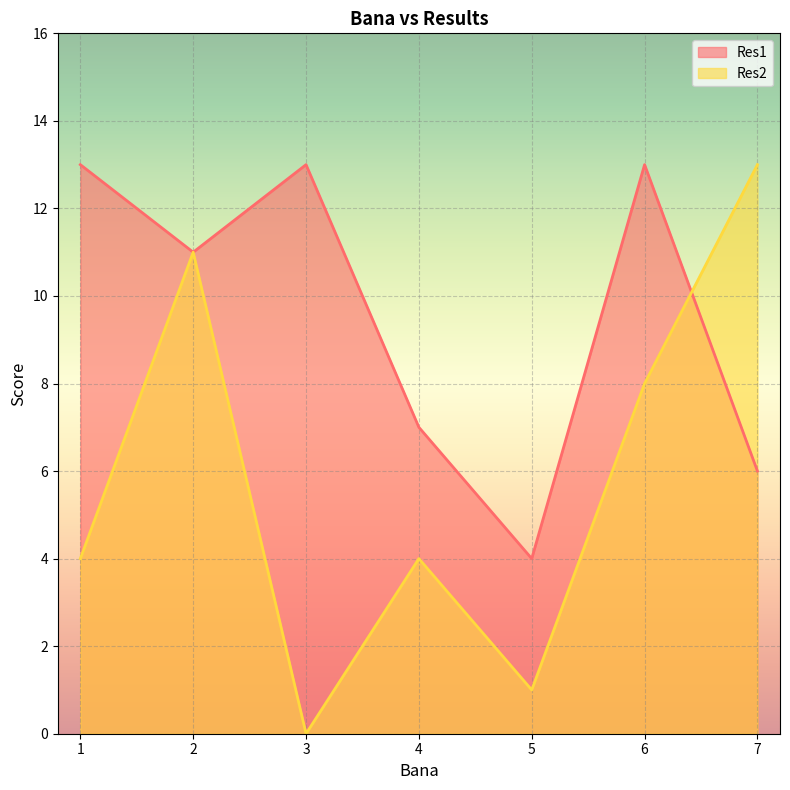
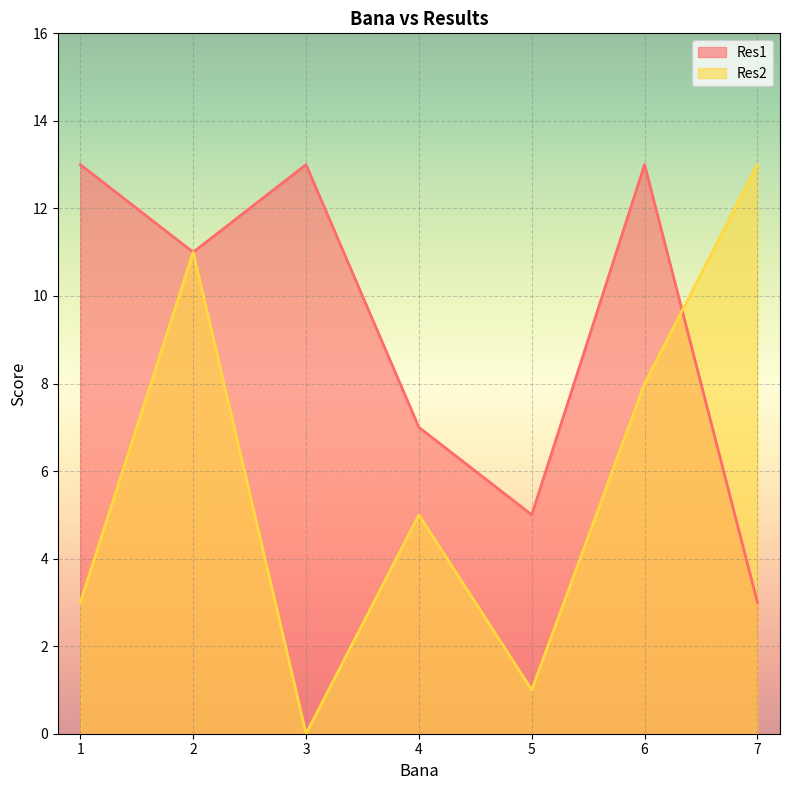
Res2, 1: 4 -> 3
Res2, 4: 4 -> 5
Res1, 5: 4 -> 5
Res1, 7: 6 -> 3
